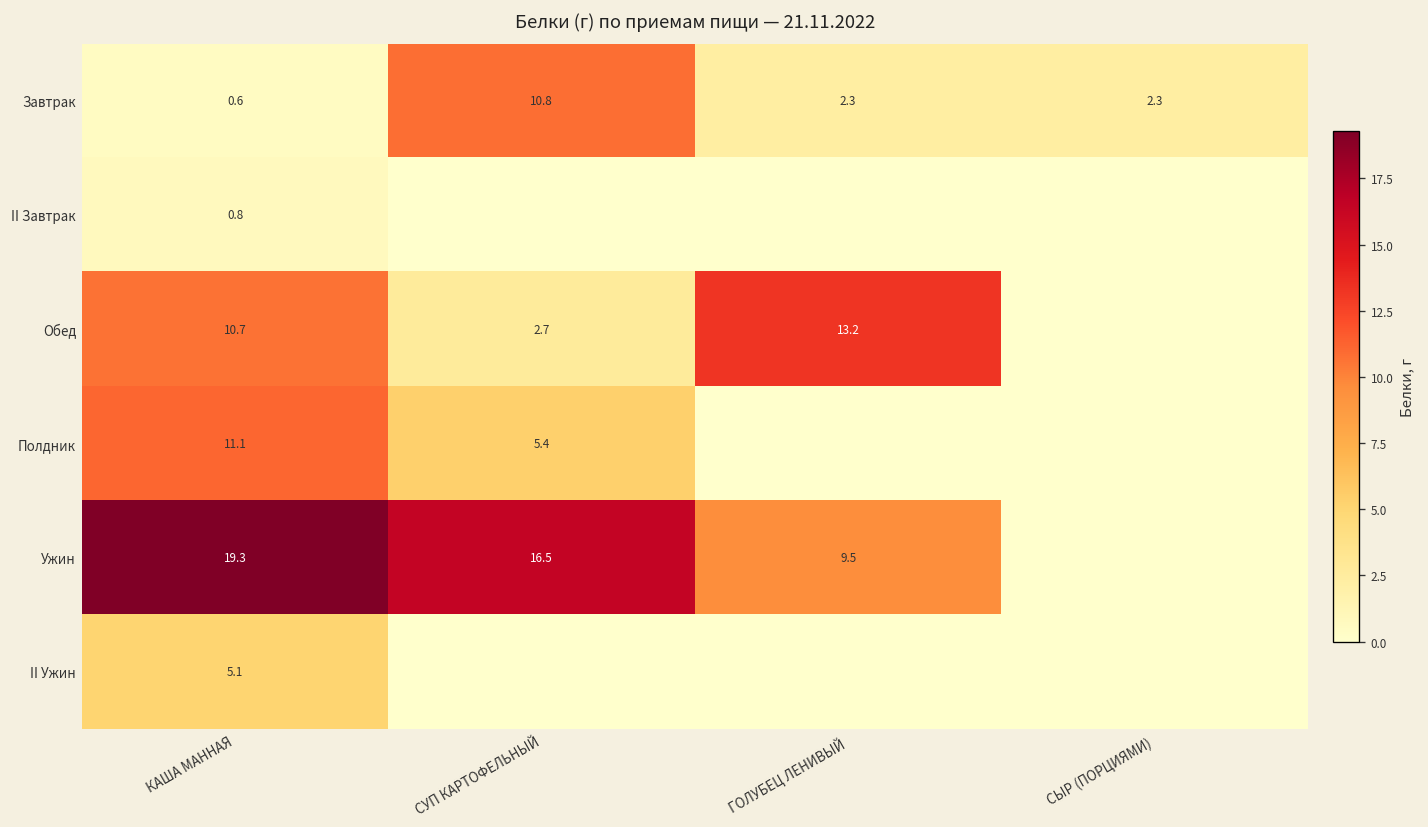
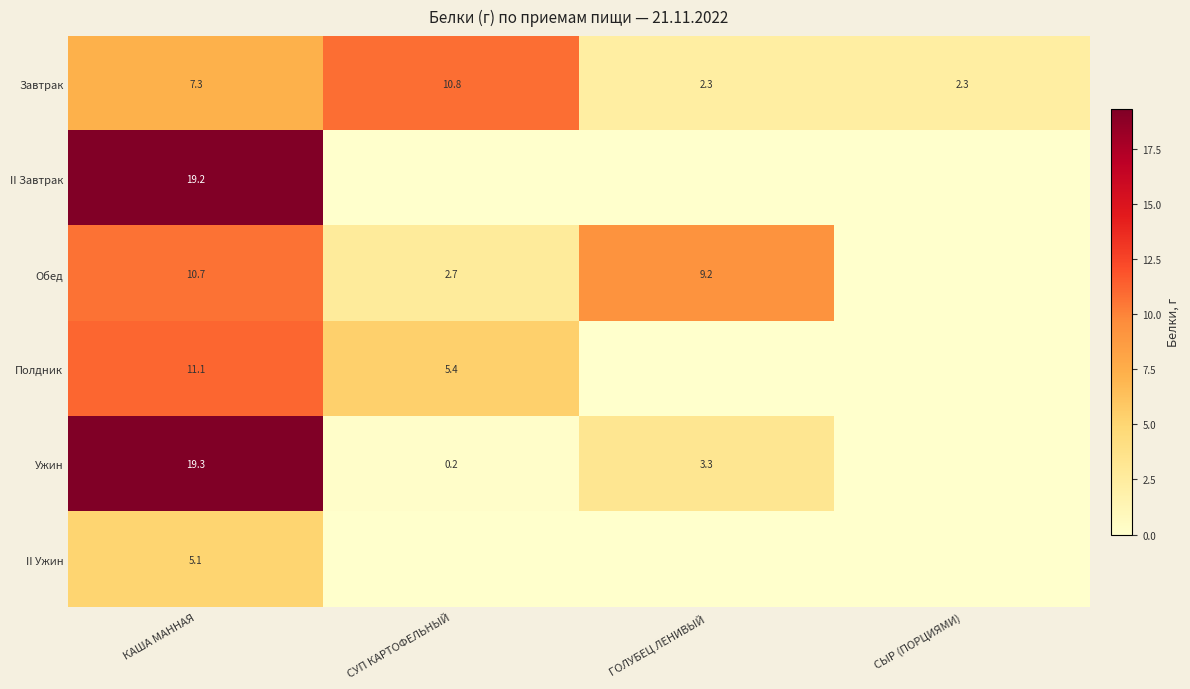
Завтрак, КАША МАННАЯ: 0.6 -> 7.3
II Завтрак, КАША МАННАЯ: 0.8 -> 19.2
Обед, ГОЛУБЕЦ ЛЕНИВЫЙ: 13.2 -> 9.2
Ужин, СУП КАРТОФЕЛЬНЫЙ: 16.5 -> 0.2
Ужин, ГОЛУБЕЦ ЛЕНИВЫЙ: 9.5 -> 3.3
